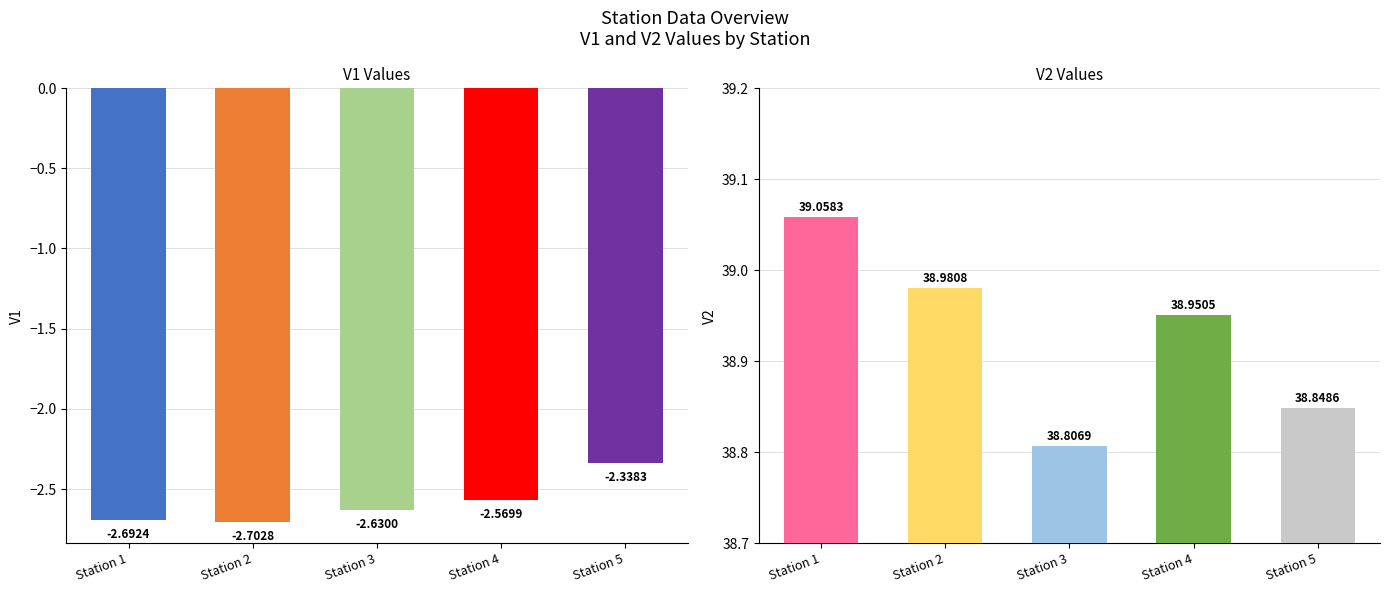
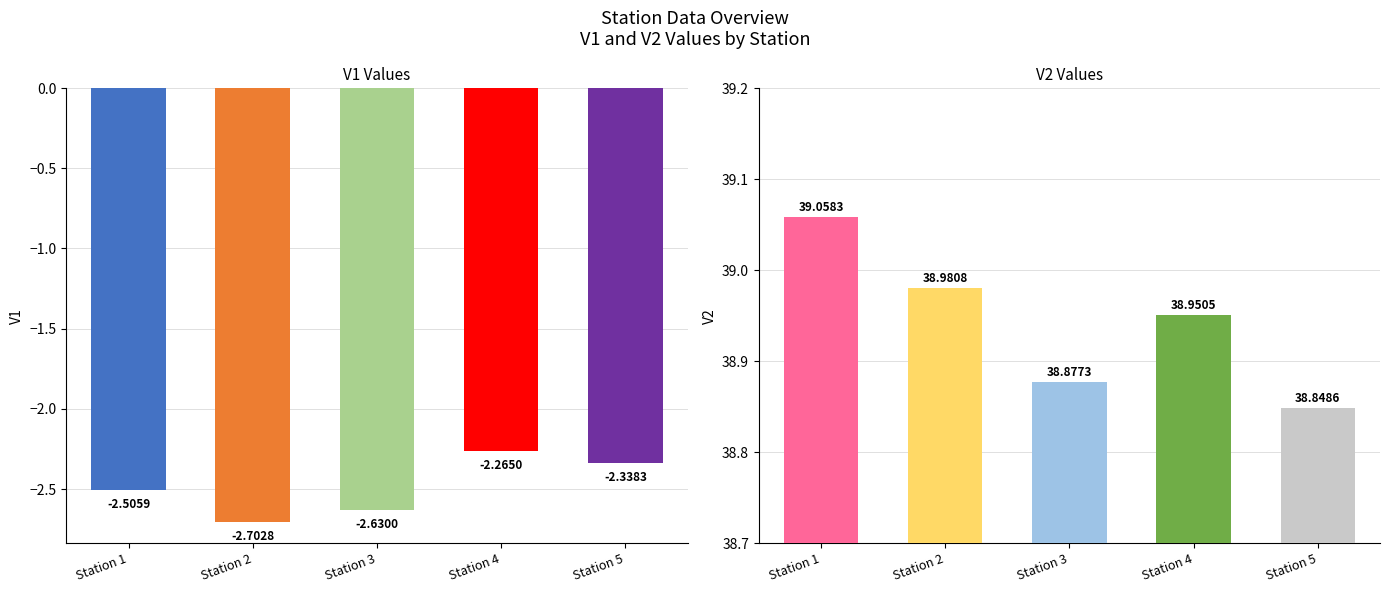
V1 Values, Station 1: -2.6924 -> -2.5059
V1 Values, Station 4: -2.5699 -> -2.2650
V2 Values, Station 3: 38.8069 -> 38.8773
